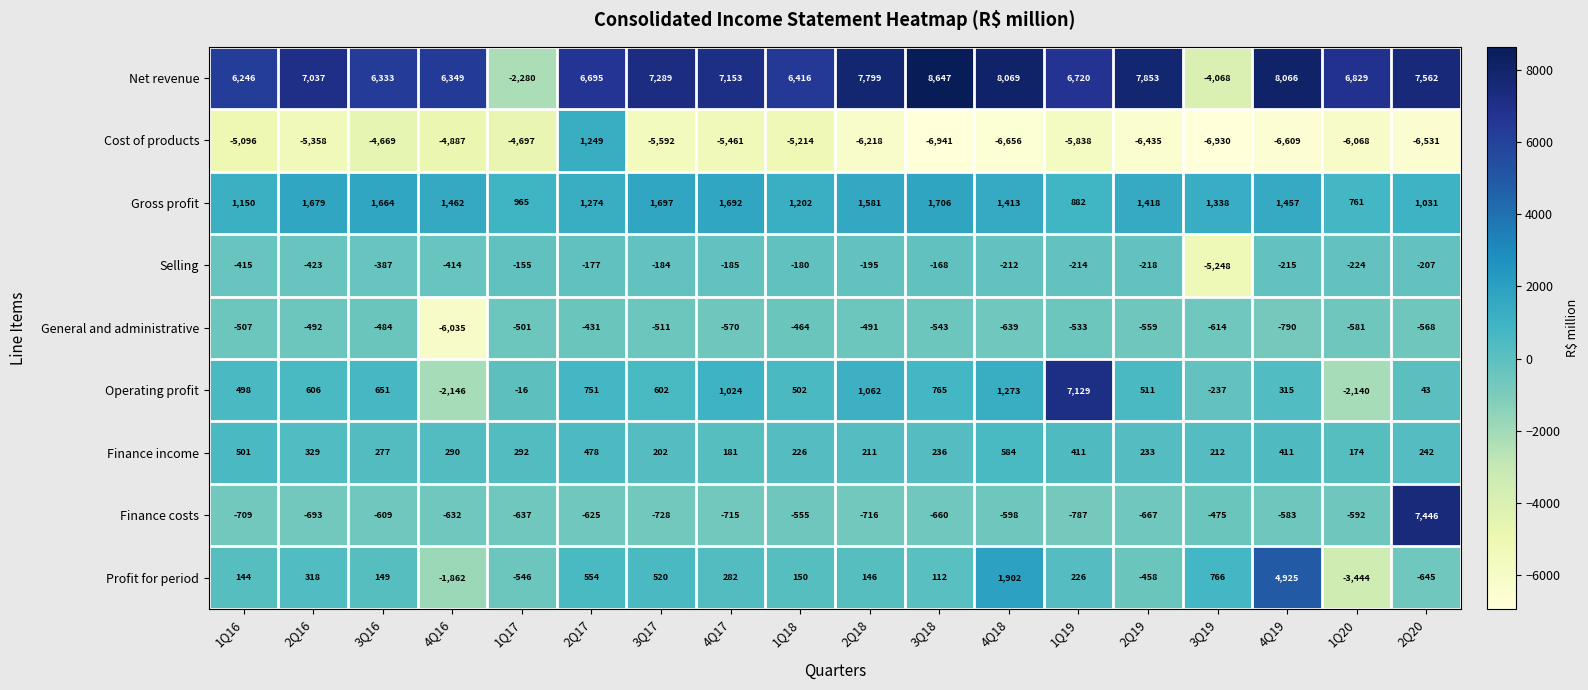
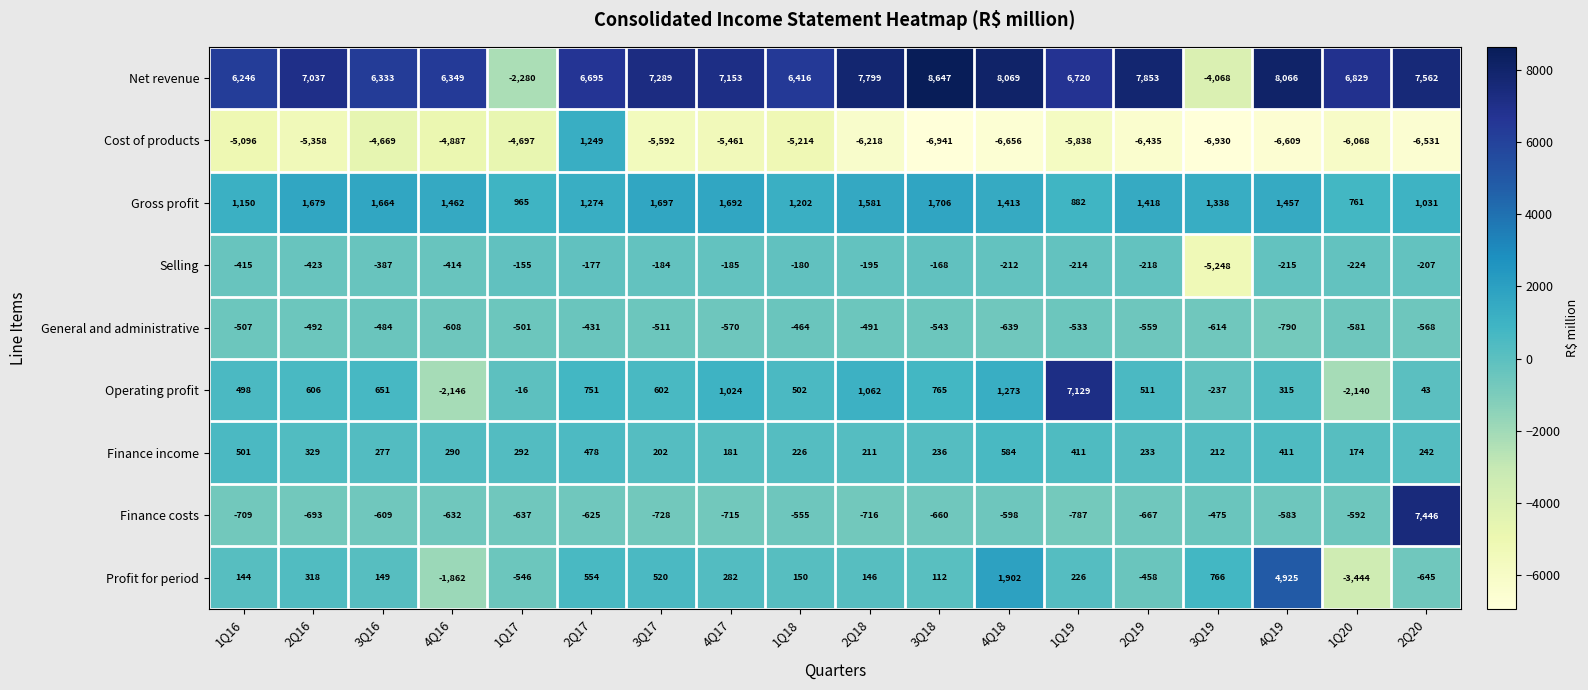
General and administrative, 4Q16: -6,035 -> -608
